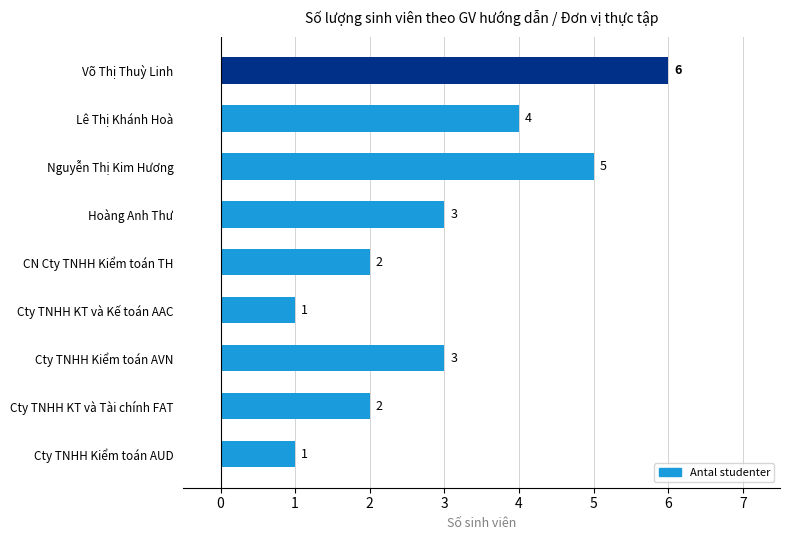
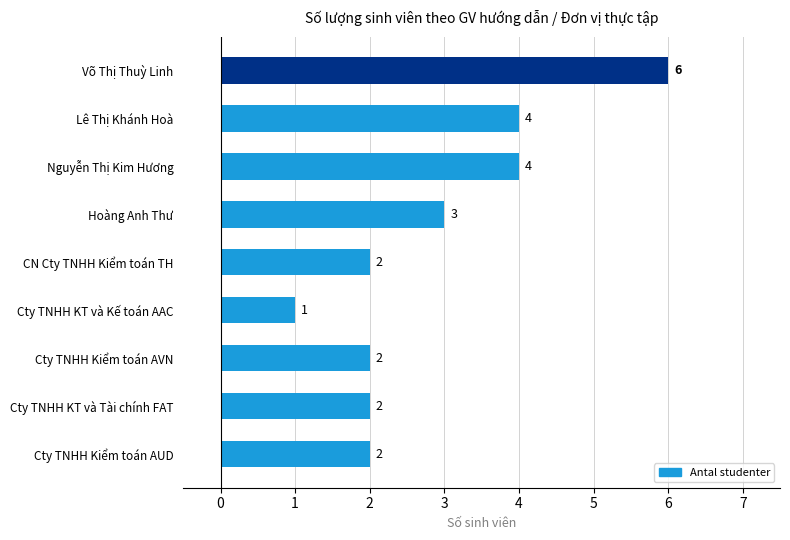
Nguyễn Thị Kim Hương: 5 -> 4
Cty TNHH Kiểm toán AVN: 3 -> 2
Cty TNHH Kiểm toán AUD: 1 -> 2
